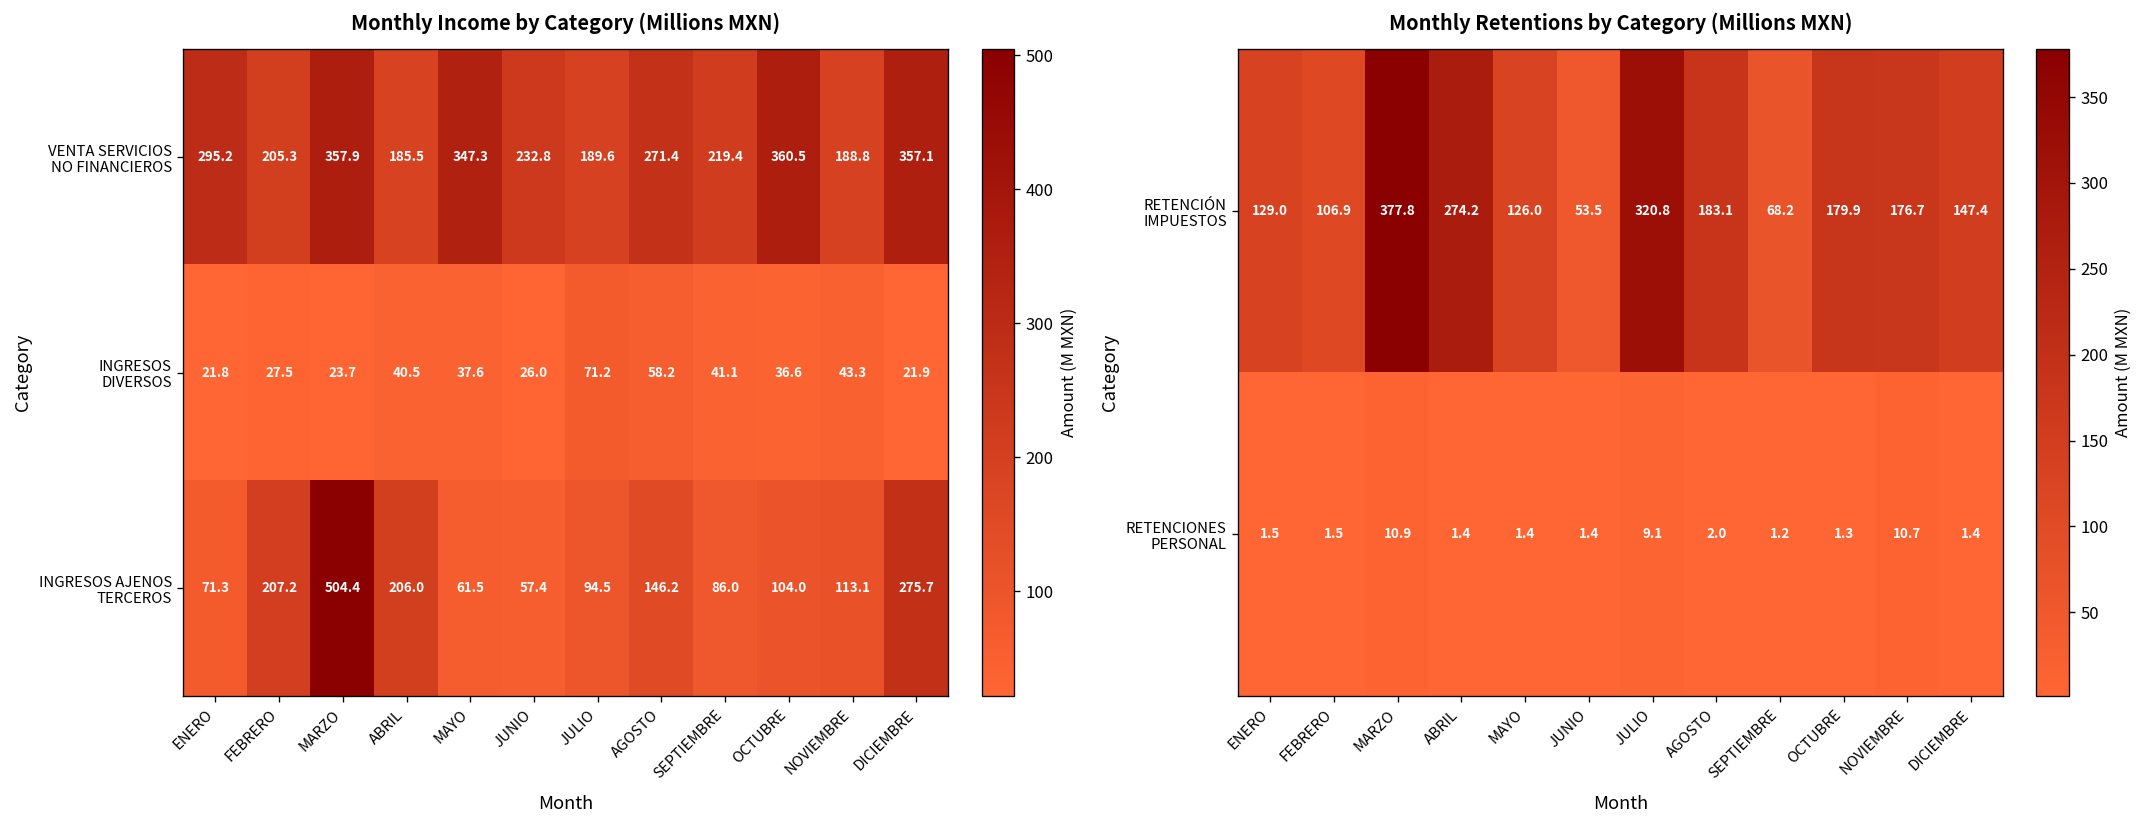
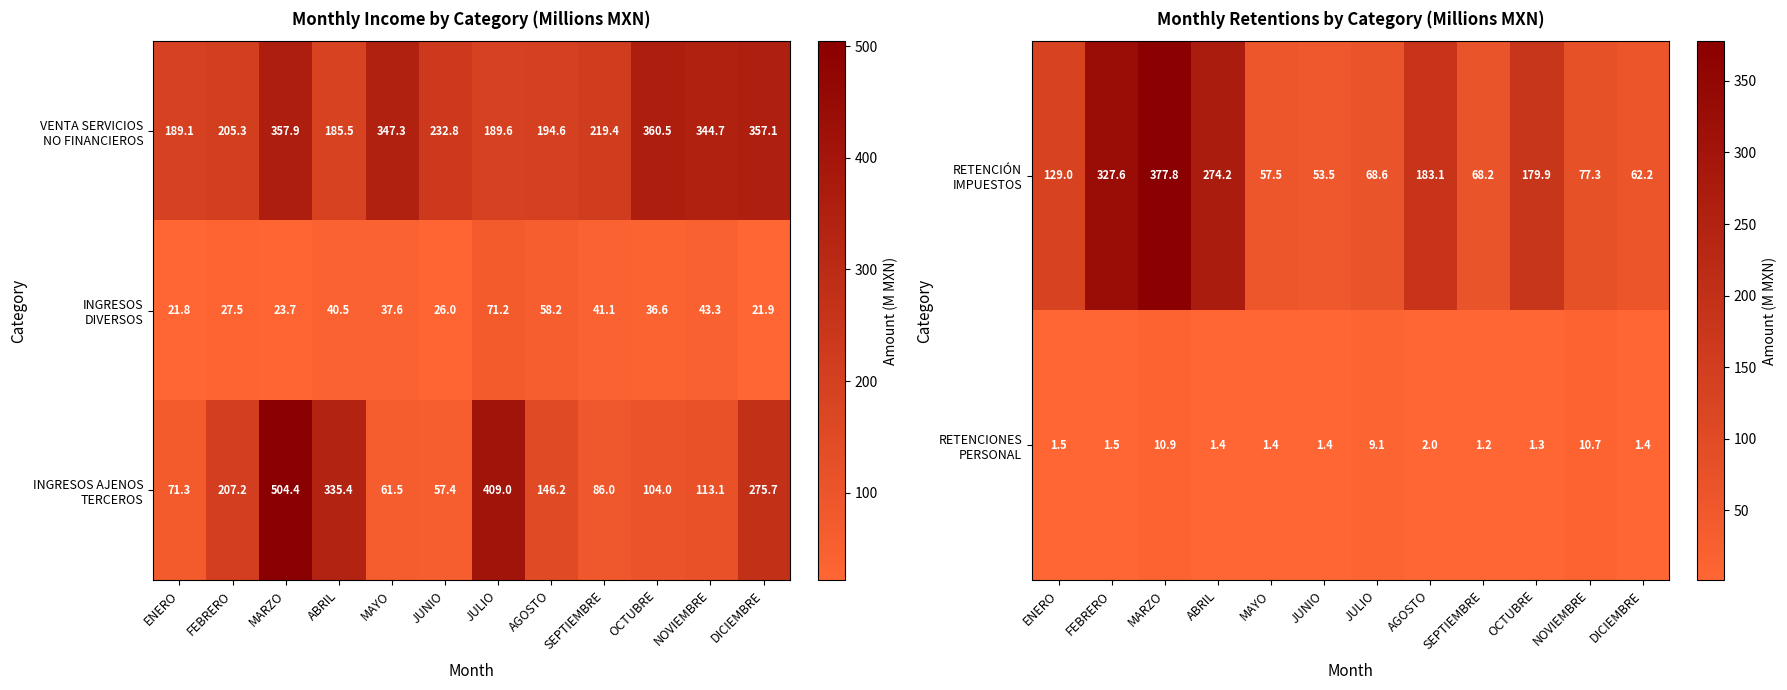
Monthly Income by Category (Millions MXN), VENTA SERVICIOS NO FINANCIEROS, ENERO: 295.2 -> 189.1
Monthly Income by Category (Millions MXN), VENTA SERVICIOS NO FINANCIEROS, AGOSTO: 271.4 -> 194.6
Monthly Income by Category (Millions MXN), VENTA SERVICIOS NO FINANCIEROS, NOVIEMBRE: 188.8 -> 344.7
Monthly Income by Category (Millions MXN), INGRESOS AJENOS TERCEROS, ABRIL: 206.0 -> 335.4
Monthly Income by Category (Millions MXN), INGRESOS AJENOS TERCEROS, JULIO: 94.5 -> 409.0
Monthly Retentions by Category (Millions MXN), RETENCIÓN IMPUESTOS, FEBRERO: 106.9 -> 327.6
Monthly Retentions by Category (Millions MXN), RETENCIÓN IMPUESTOS, MAYO: 126.0 -> 57.5
Monthly Retentions by Category (Millions MXN), RETENCIÓN IMPUESTOS, JULIO: 320.8 -> 68.6
Monthly Retentions by Category (Millions MXN), RETENCIÓN IMPUESTOS, NOVIEMBRE: 176.7 -> 77.3
Monthly Retentions by Category (Millions MXN), RETENCIÓN IMPUESTOS, DICIEMBRE: 147.4 -> 62.2
